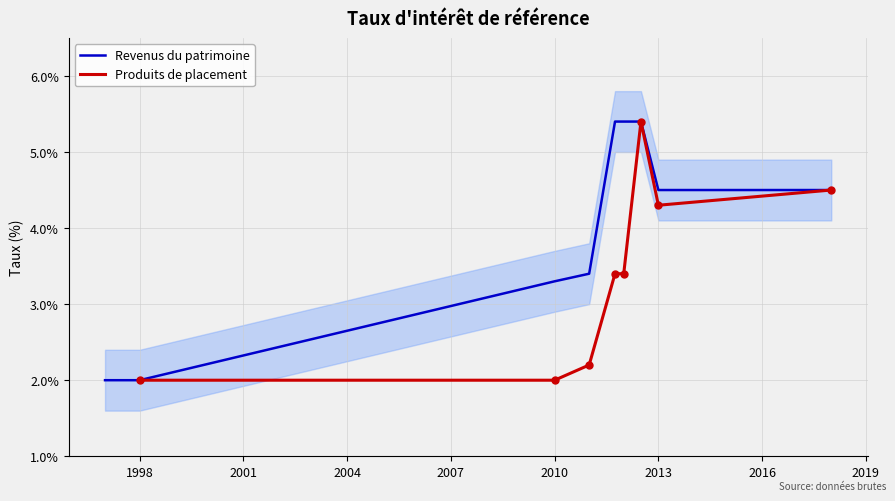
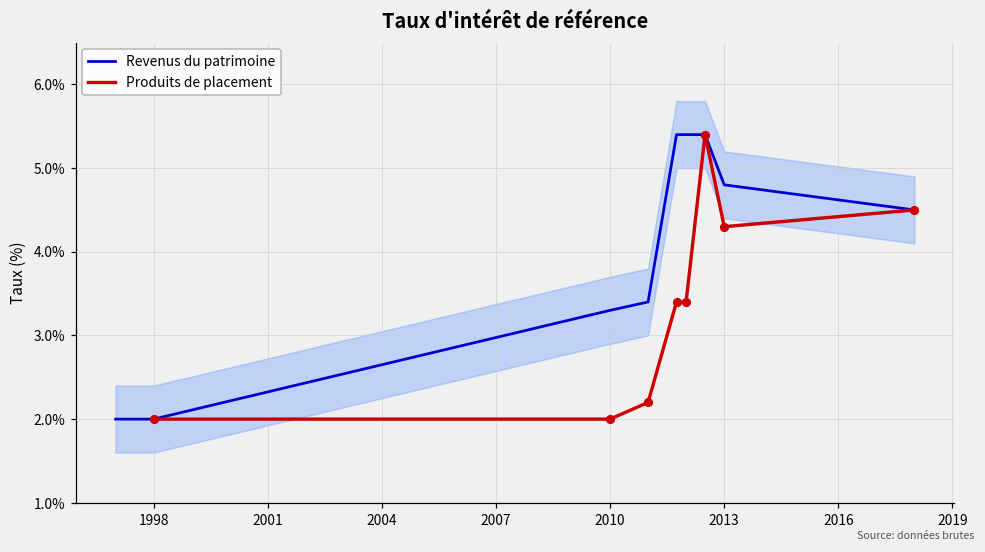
Revenus du patrimoine, 2013: 4.5% -> 4.8%
